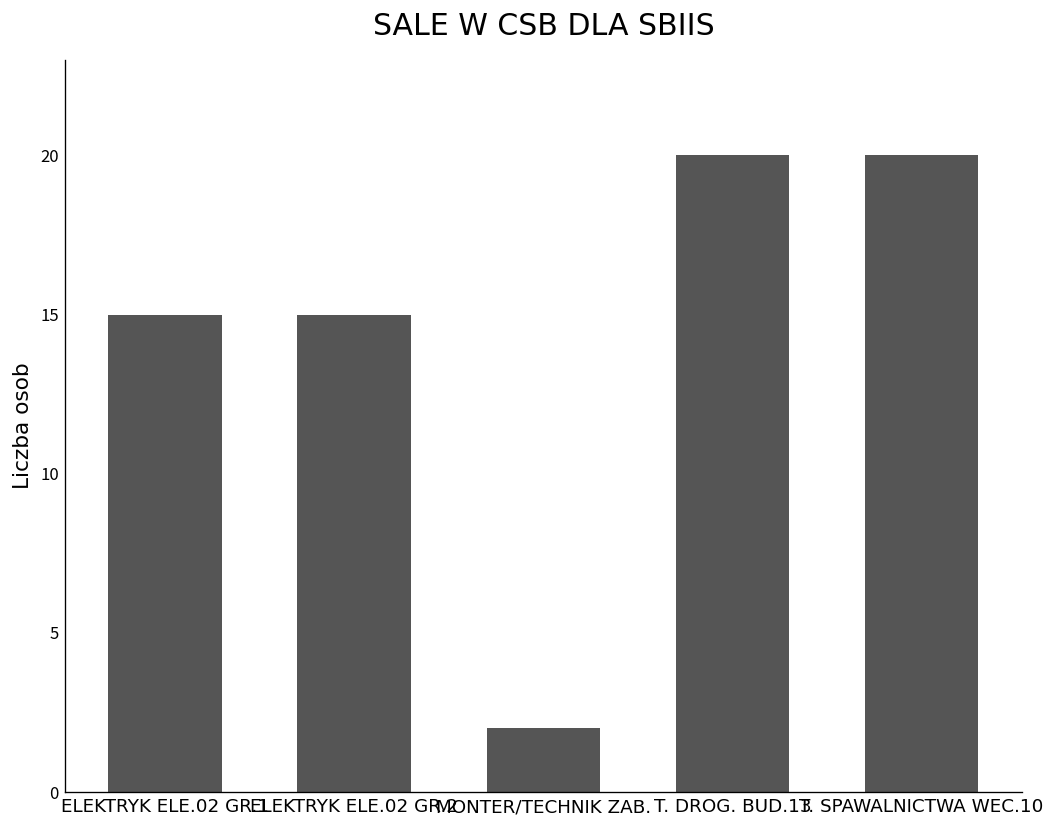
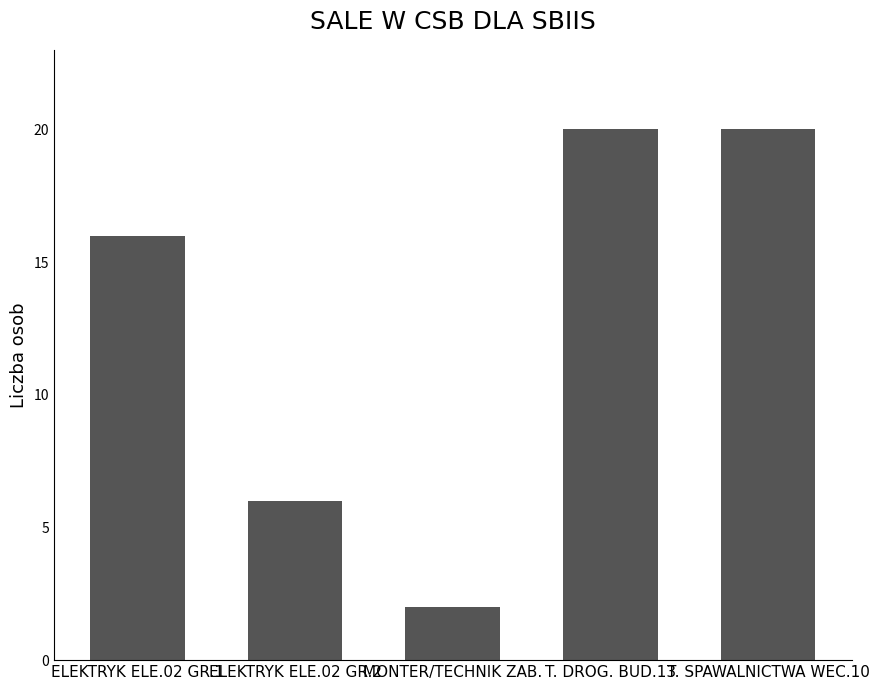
ELEKTRYK ELE.02 GR.1: 15 -> 16
ELEKTRYK ELE.02 GR.2: 15 -> 6
